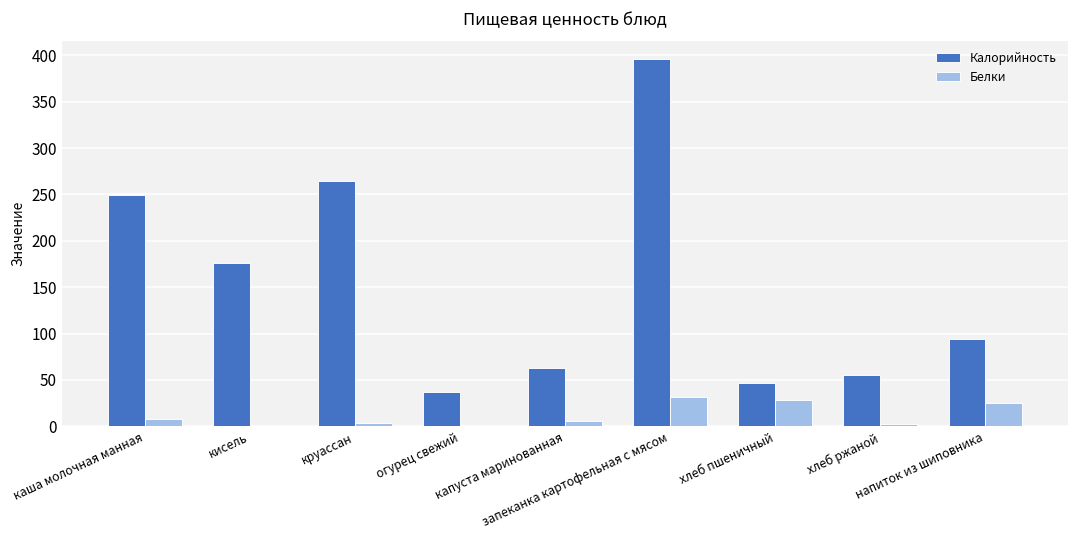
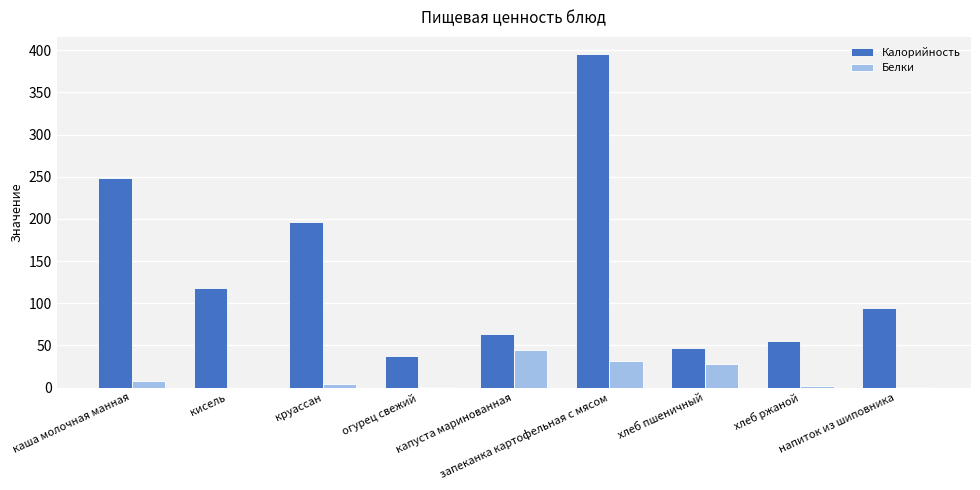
Калорийность, кисель: 180 -> 120
Калорийность, круассан: 260 -> 200
Белки, капуста маринованная: 10 -> 50
Белки, напиток из шиповника: 30 -> 0
